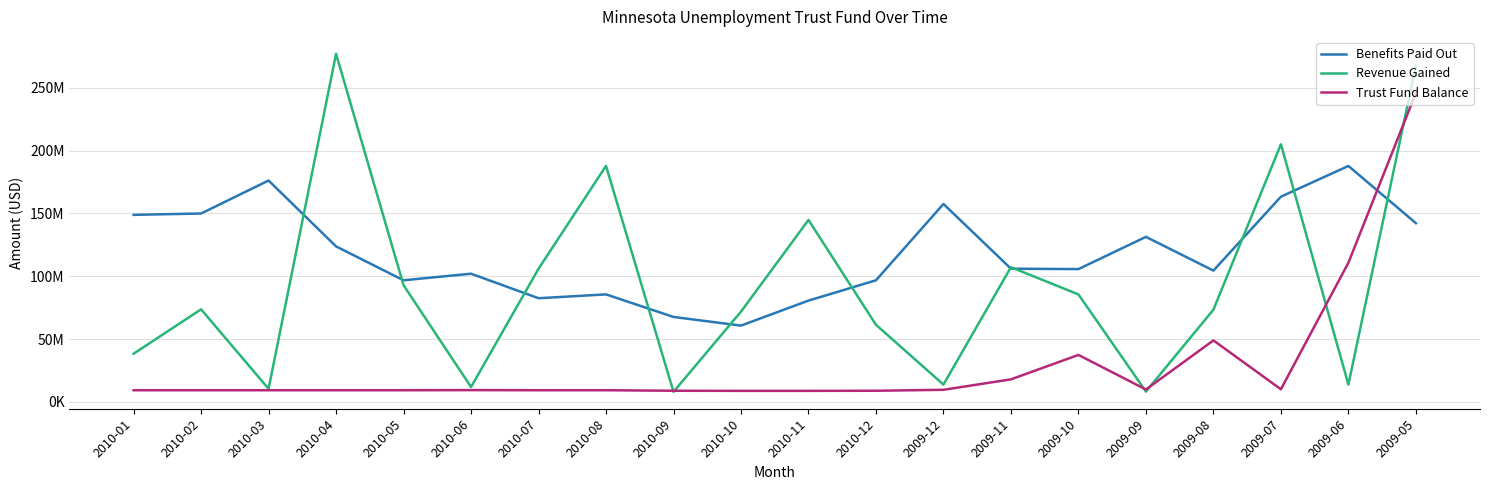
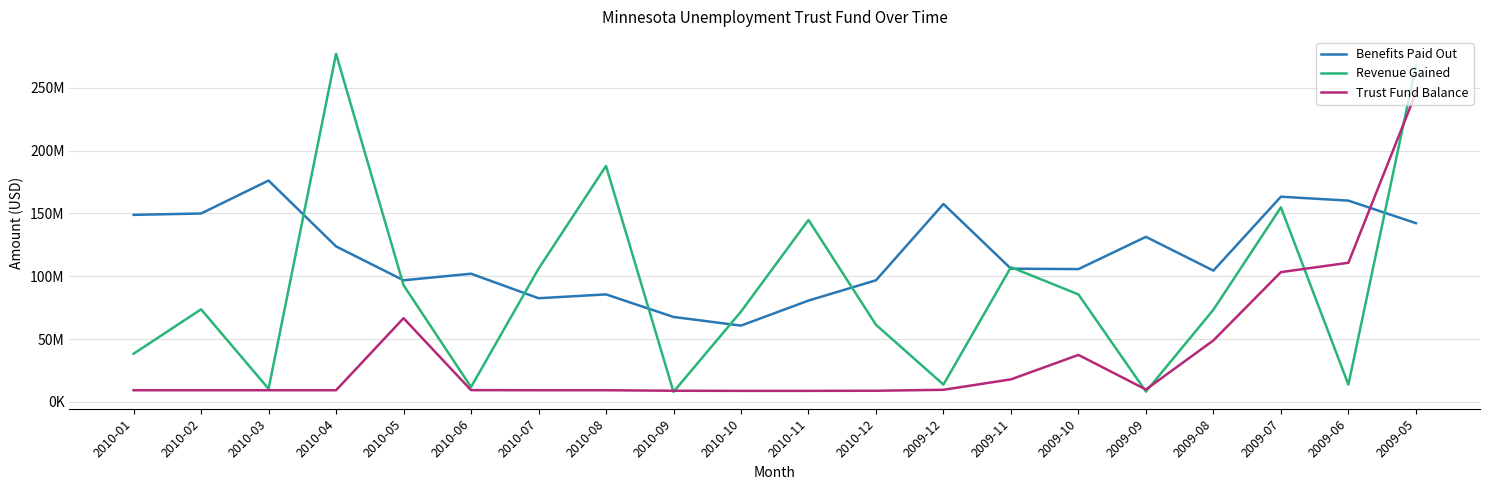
Trust Fund Balance, 2010-05: 9000000 -> 67000000
Revenue Gained, 2009-07: 205000000 -> 155000000
Trust Fund Balance, 2009-07: 10000000 -> 103000000
Benefits Paid Out, 2009-06: 188000000 -> 160000000
